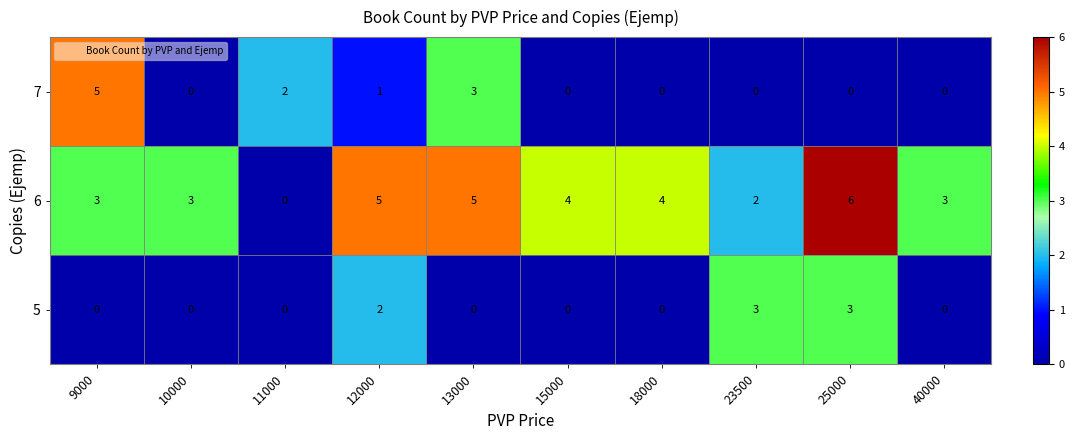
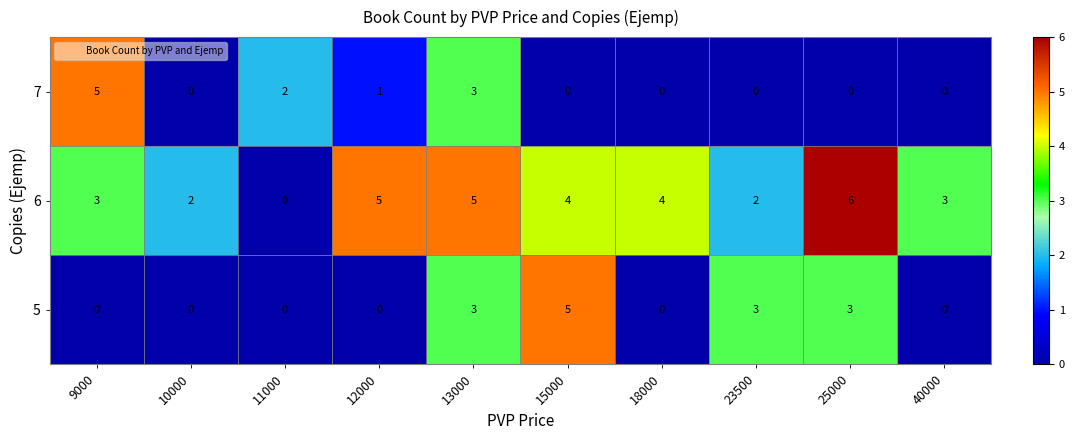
6, 10000: 3 -> 2
5, 12000: 2 -> 0
5, 13000: 0 -> 3
5, 15000: 0 -> 5
